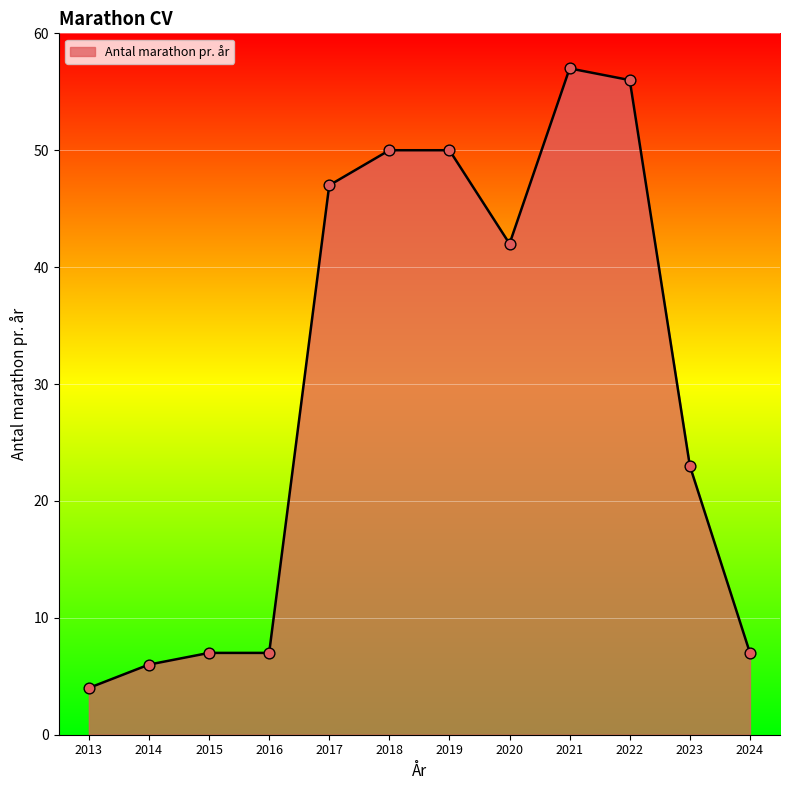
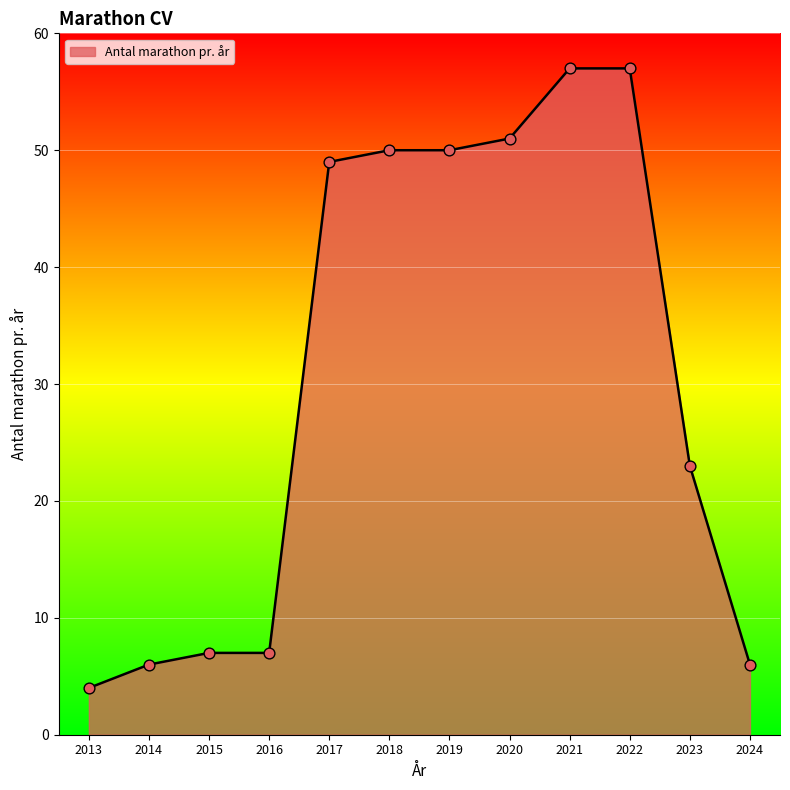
2017: 47 -> 49
2020: 42 -> 51
2022: 56 -> 57
2024: 7 -> 6
